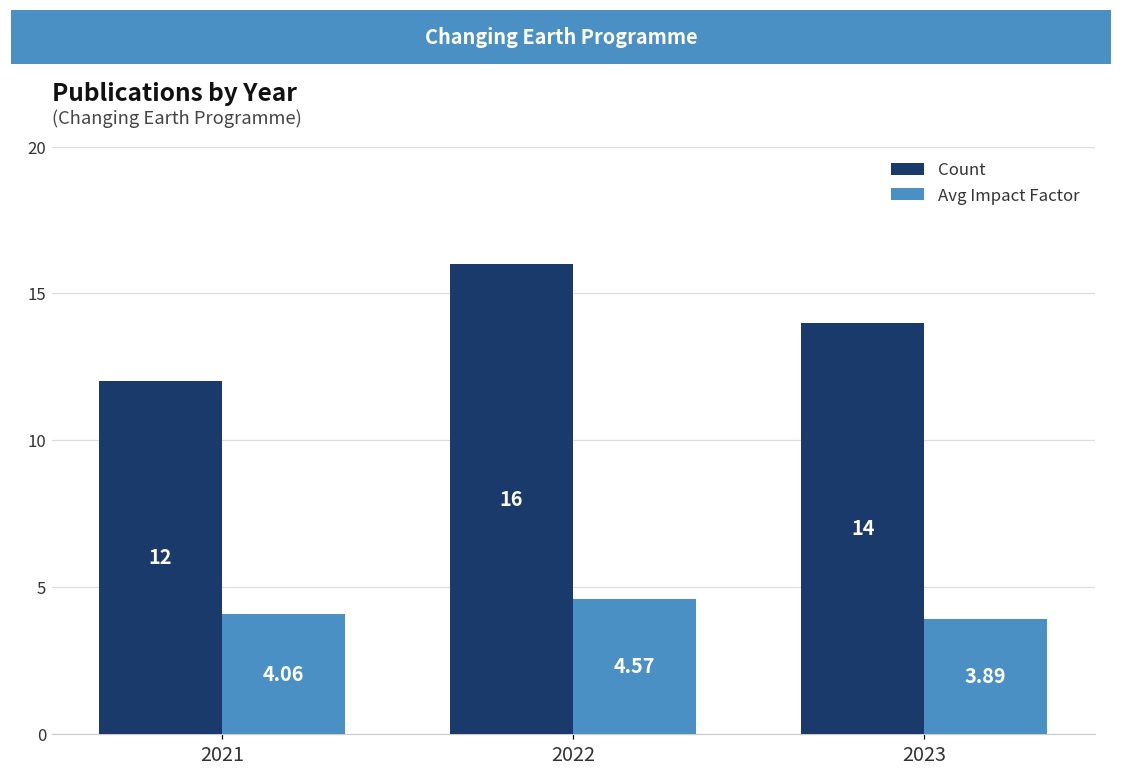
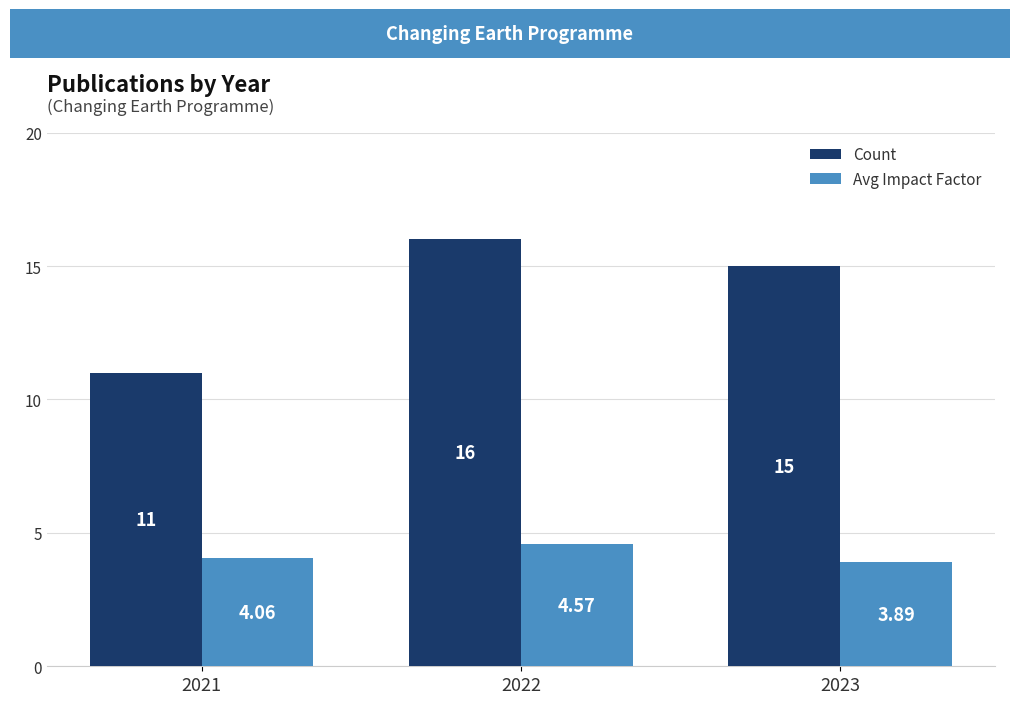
Count, 2021: 12 -> 11
Count, 2023: 14 -> 15
